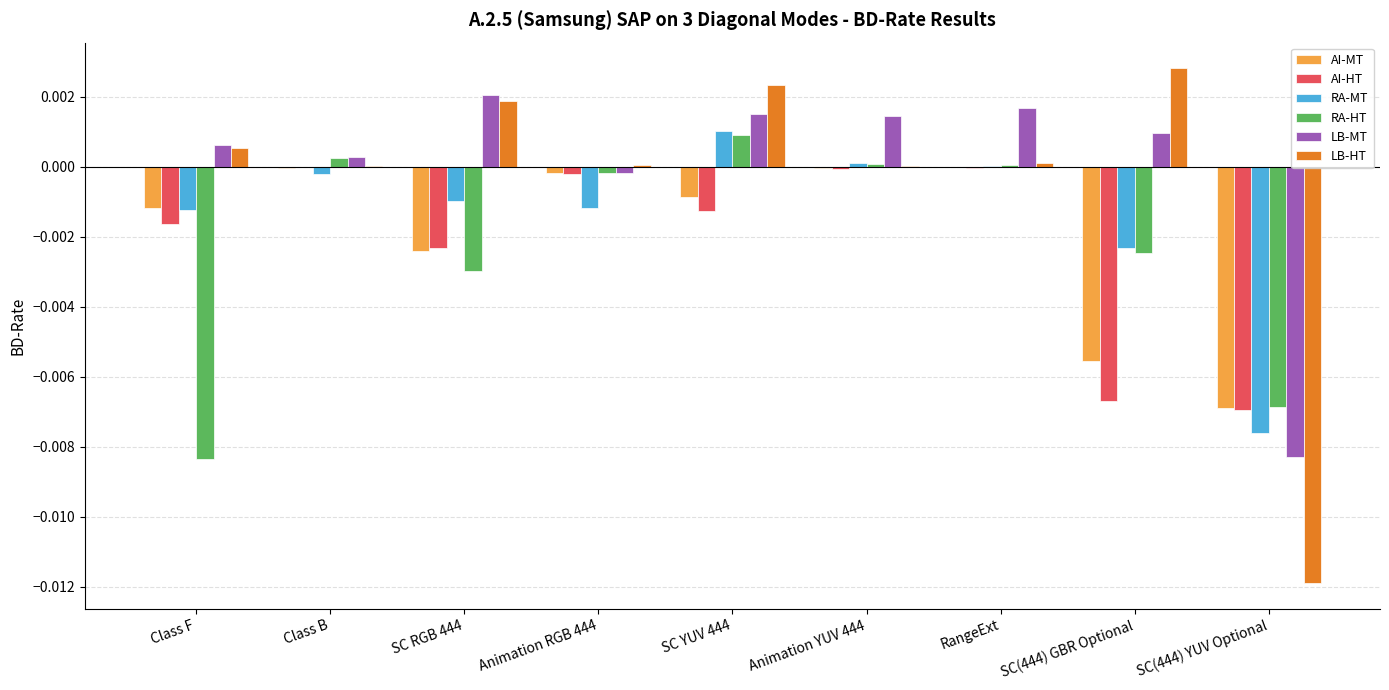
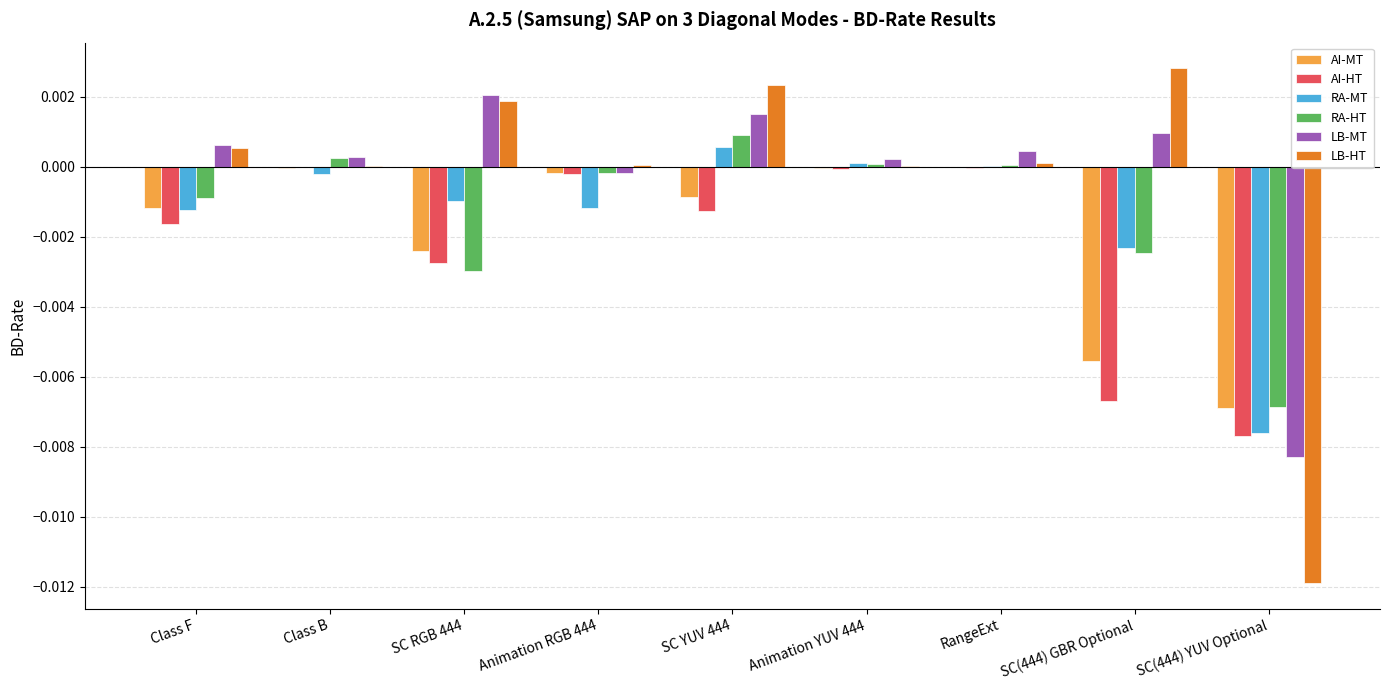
RA-HT, Class F: -0.0083 -> -0.0009
AI-HT, SC RGB 444: -0.0023 -> -0.0027
RA-MT, SC YUV 444: 0.0010 -> 0.0006
LB-MT, Animation YUV 444: 0.0015 -> 0.0002
LB-MT, RangeExt: 0.0017 -> 0.0005
AI-HT, SC(444) YUV Optional: -0.0069 -> -0.0077
